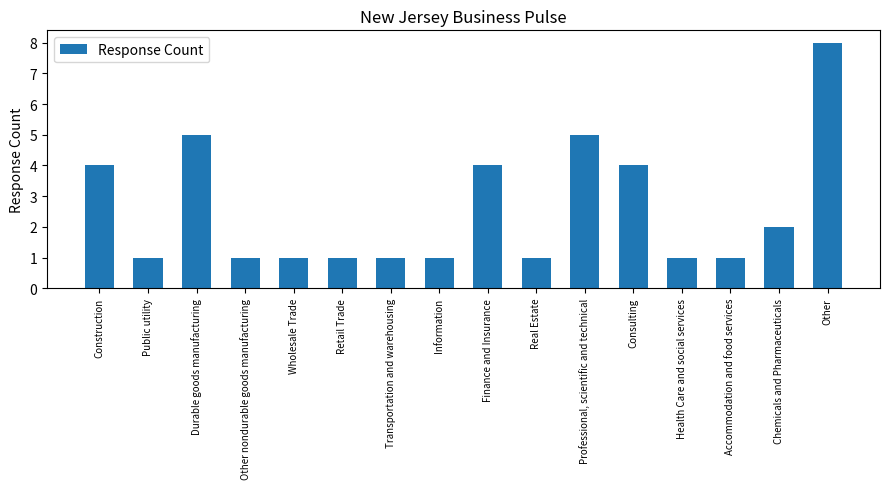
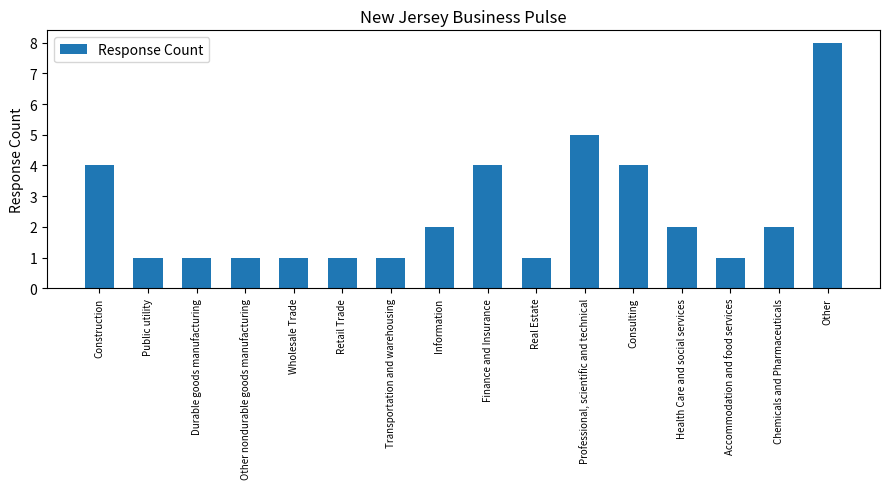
Durable goods manufacturing: 5 -> 1
Information: 1 -> 2
Health Care and social services: 1 -> 2
